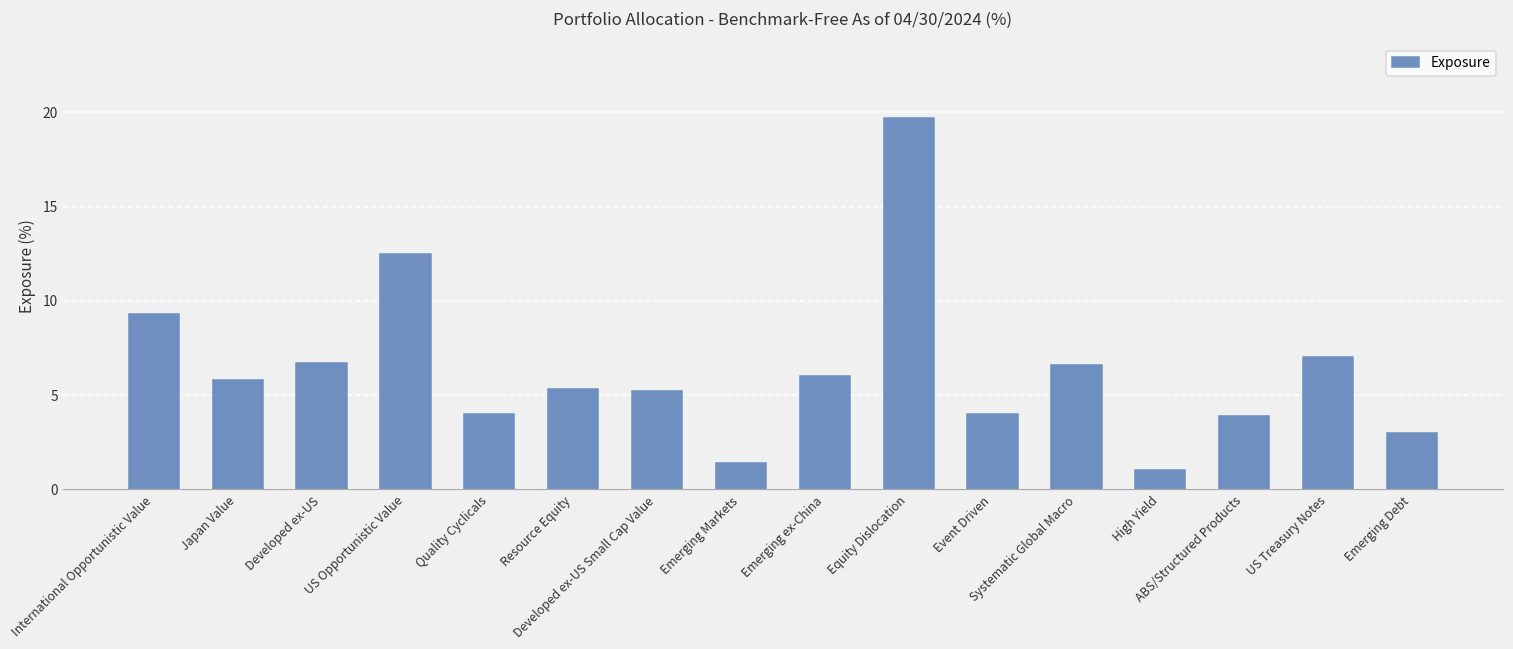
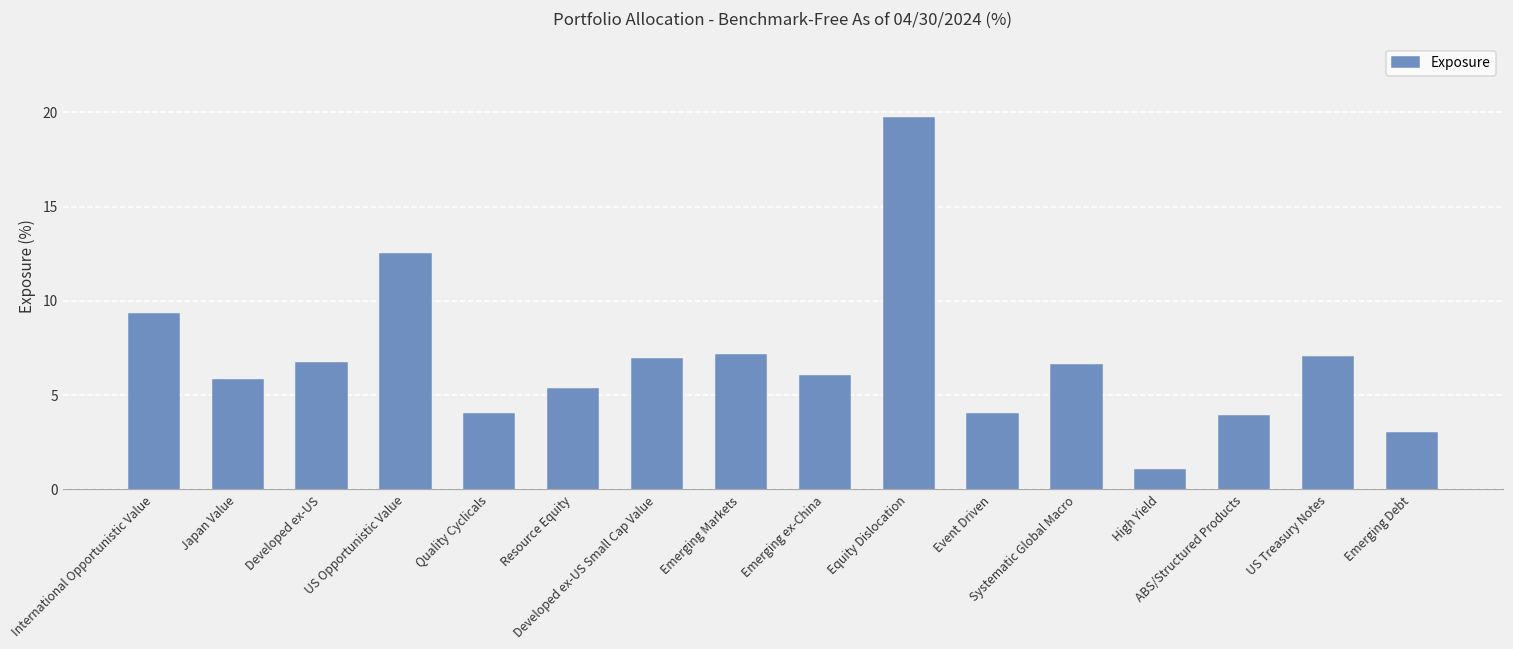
Developed ex-US Small Cap Value: 5.2 -> 6.9
Emerging Markets: 1.4 -> 7.1
